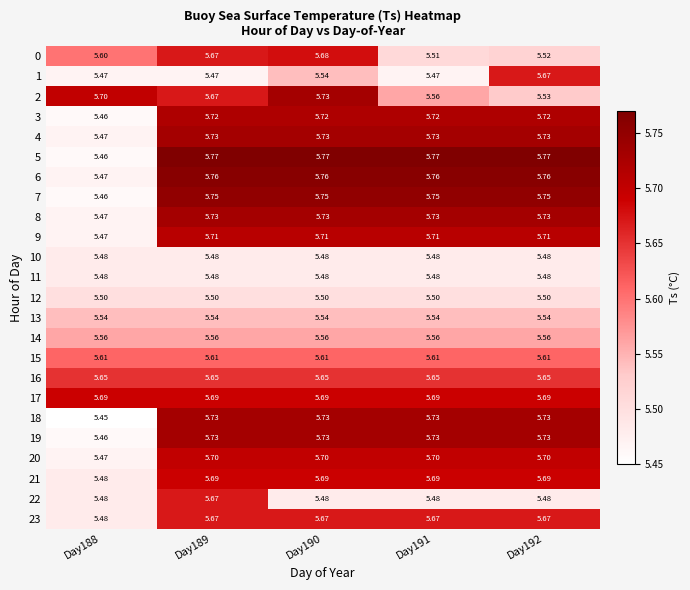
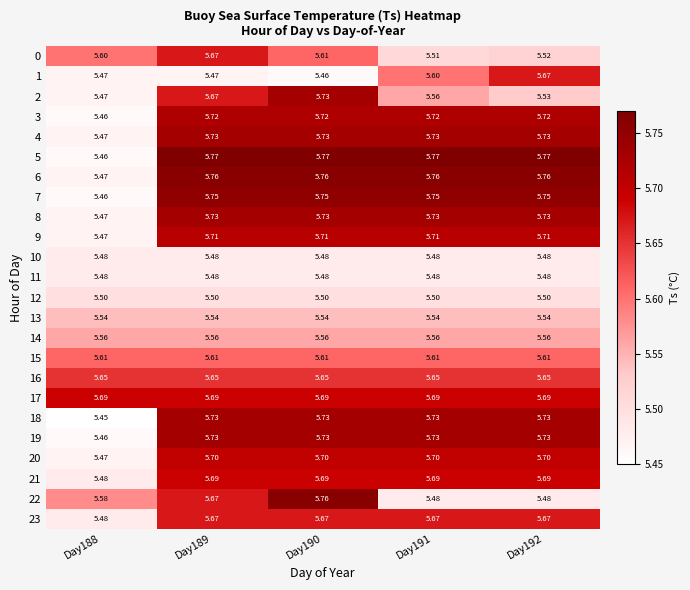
0, Day190: 5.68 -> 5.61
1, Day190: 5.54 -> 5.46
1, Day191: 5.47 -> 5.60
2, Day188: 5.70 -> 5.47
22, Day188: 5.48 -> 5.58
22, Day190: 5.48 -> 5.76
